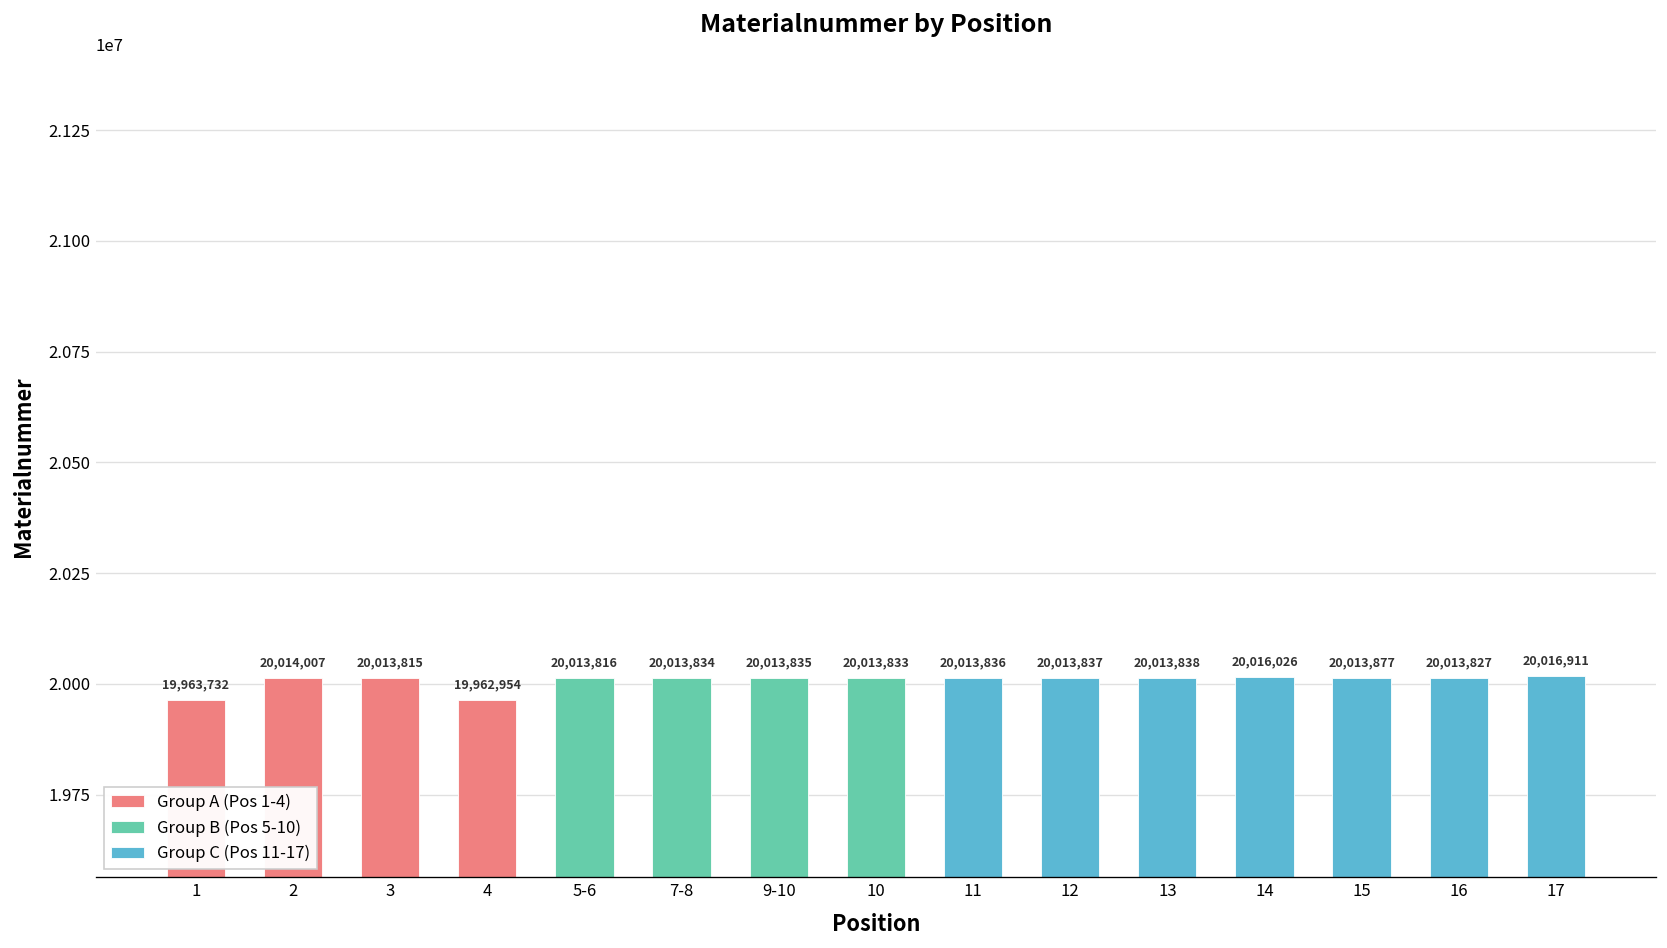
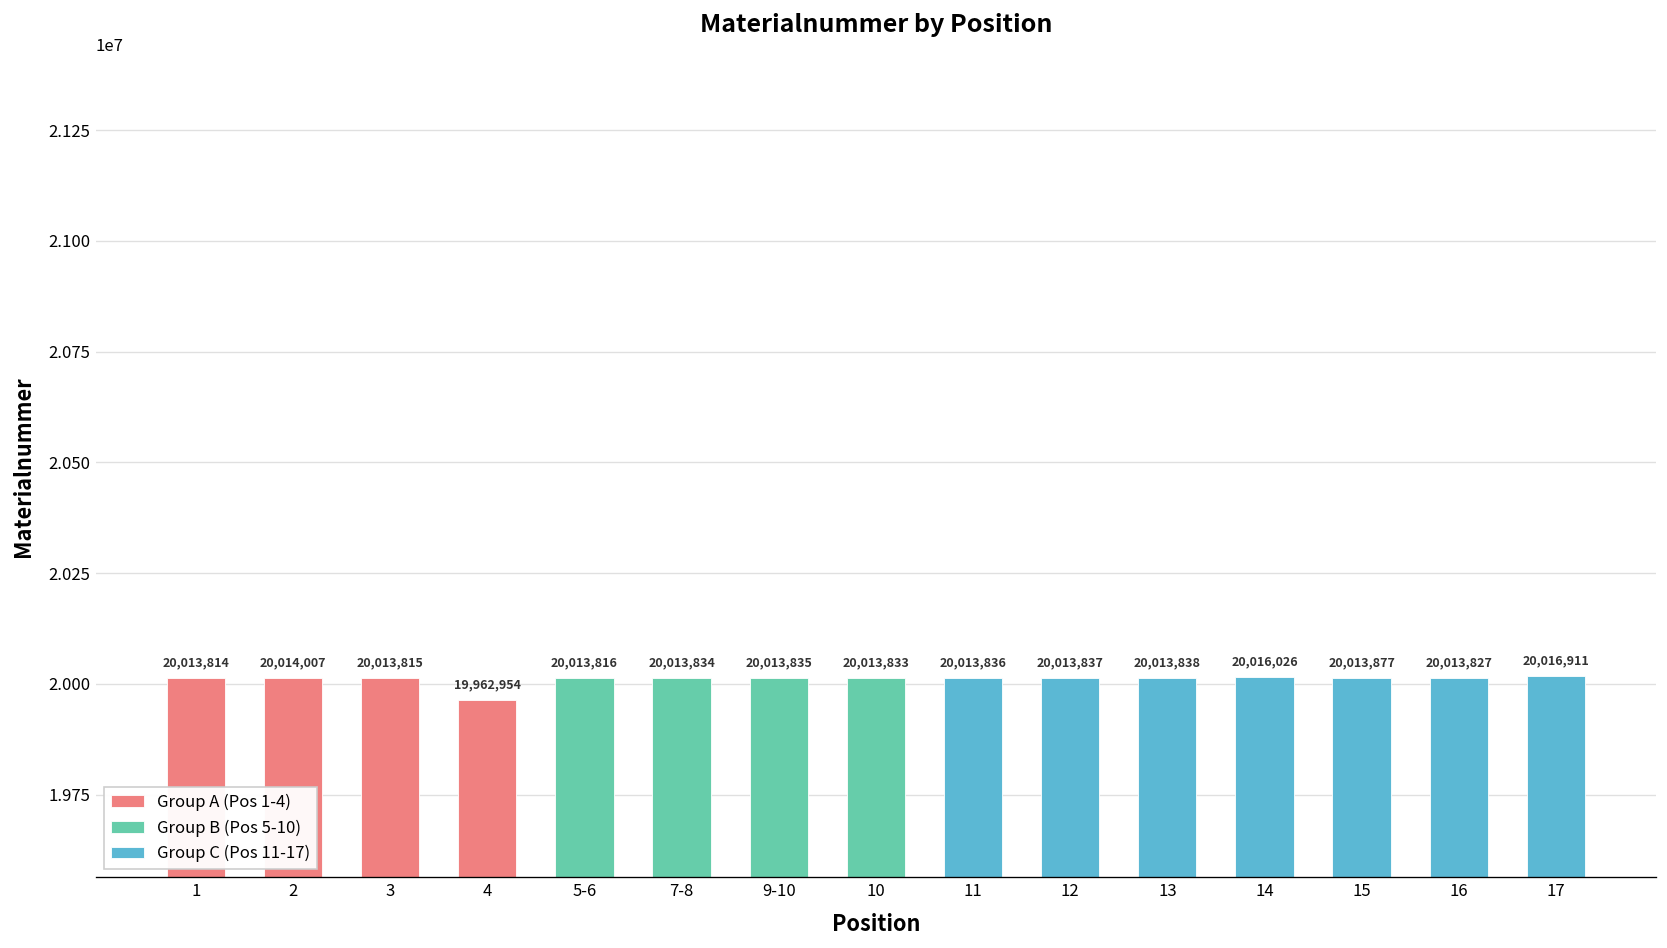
Group A (Pos 1-4), 1: 19,963,732 -> 20,013,814
